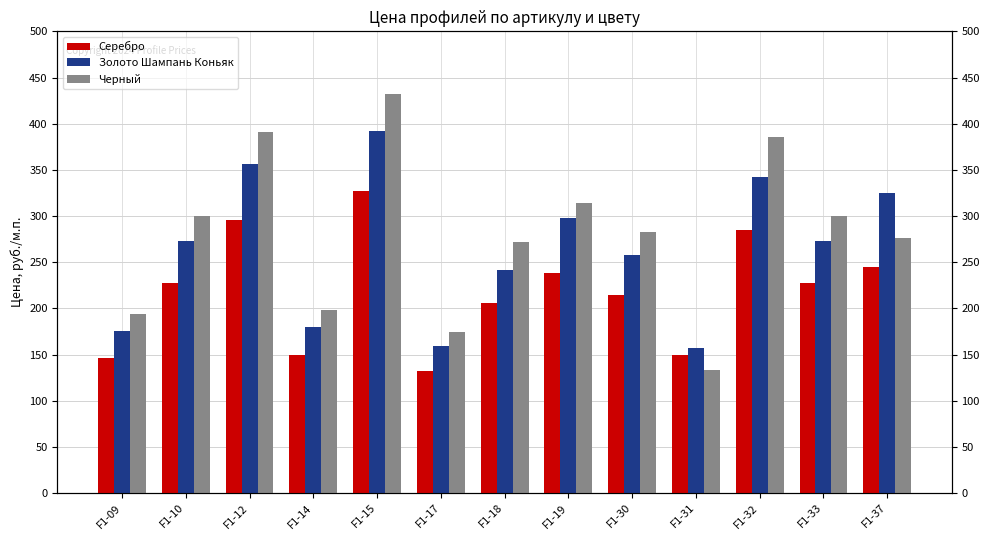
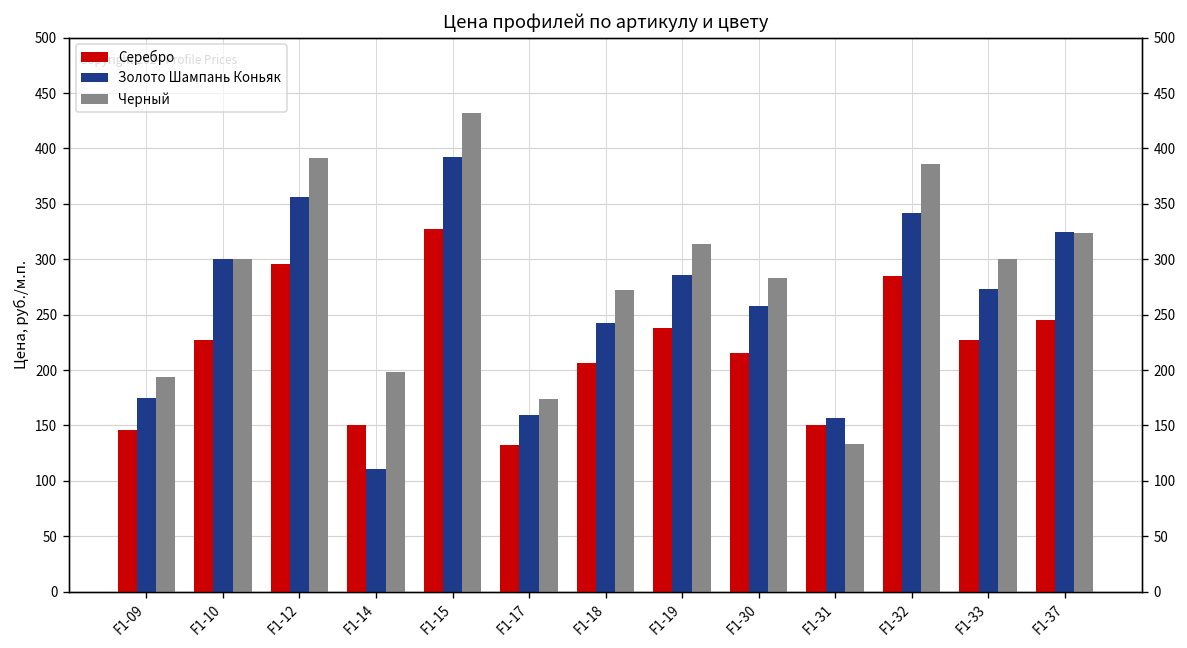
Золото Шампань Коньяк, F1-10: 270 -> 300
Золото Шампань Коньяк, F1-14: 180 -> 110
Золото Шампань Коньяк, F1-19: 300 -> 290
Черный, F1-37: 280 -> 320
